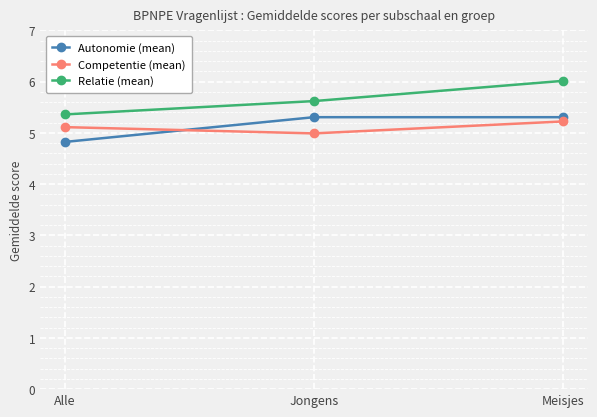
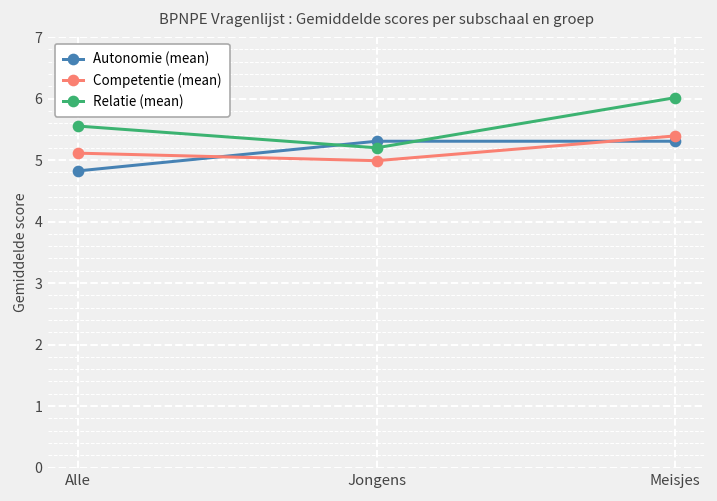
Relatie (mean), Alle: 5.4 -> 5.6
Relatie (mean), Jongens: 5.6 -> 5.2
Competentie (mean), Meisjes: 5.2 -> 5.4
